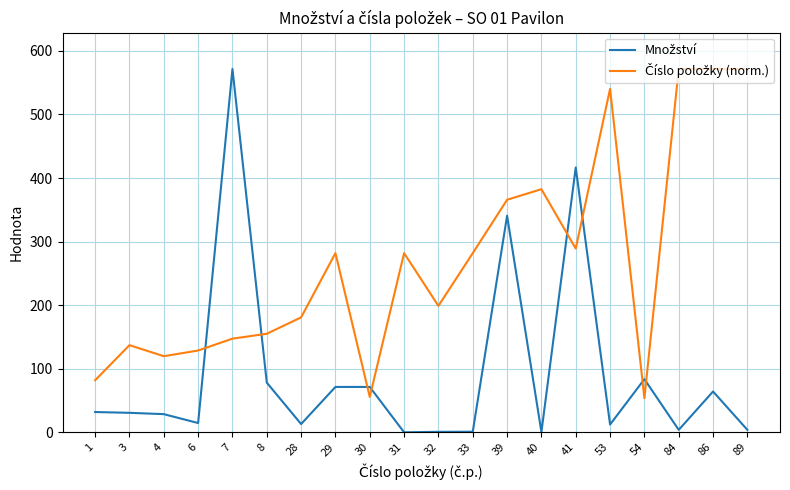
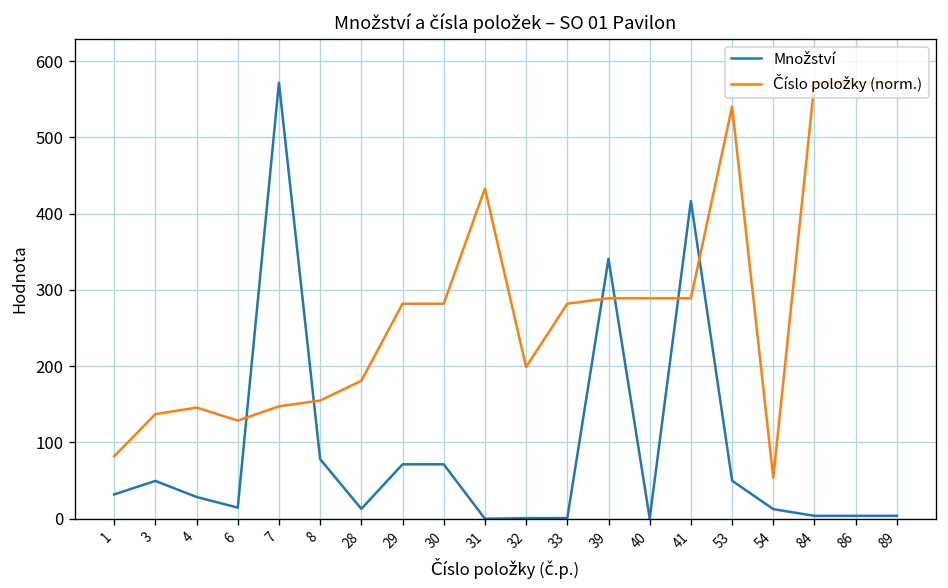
Množství, 3: 30 -> 50
Číslo položky (norm.), 4: 120 -> 150
Číslo položky (norm.), 30: 60 -> 280
Číslo položky (norm.), 31: 280 -> 430
Číslo položky (norm.), 39: 370 -> 290
Číslo položky (norm.), 40: 380 -> 290
Množství, 53: 10 -> 50
Množství, 54: 80 -> 10
Množství, 86: 60 -> 0
